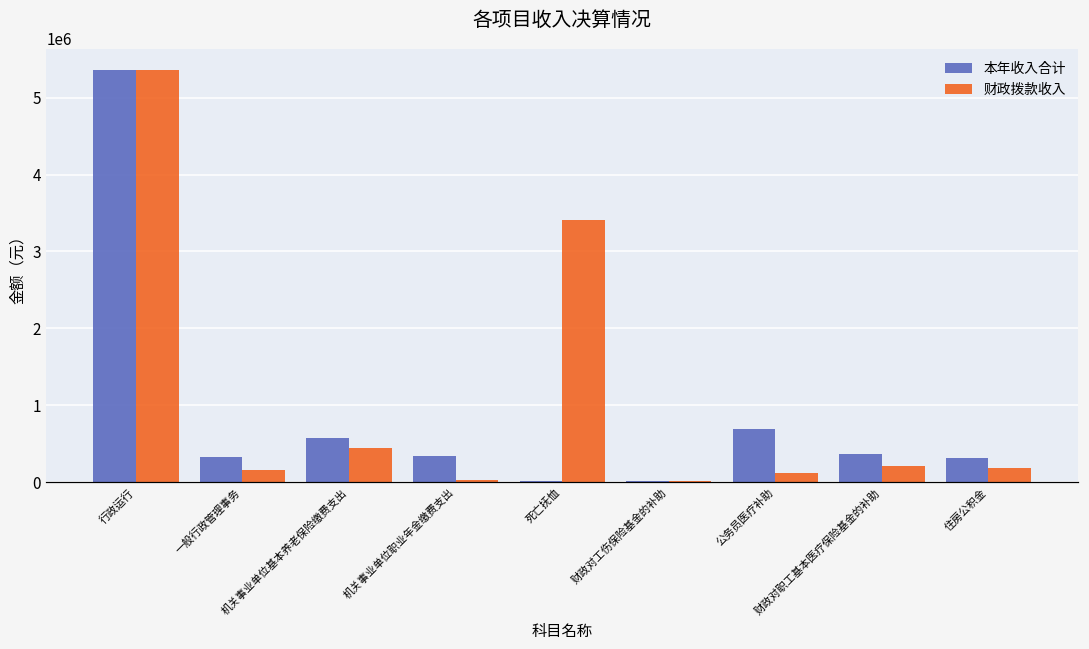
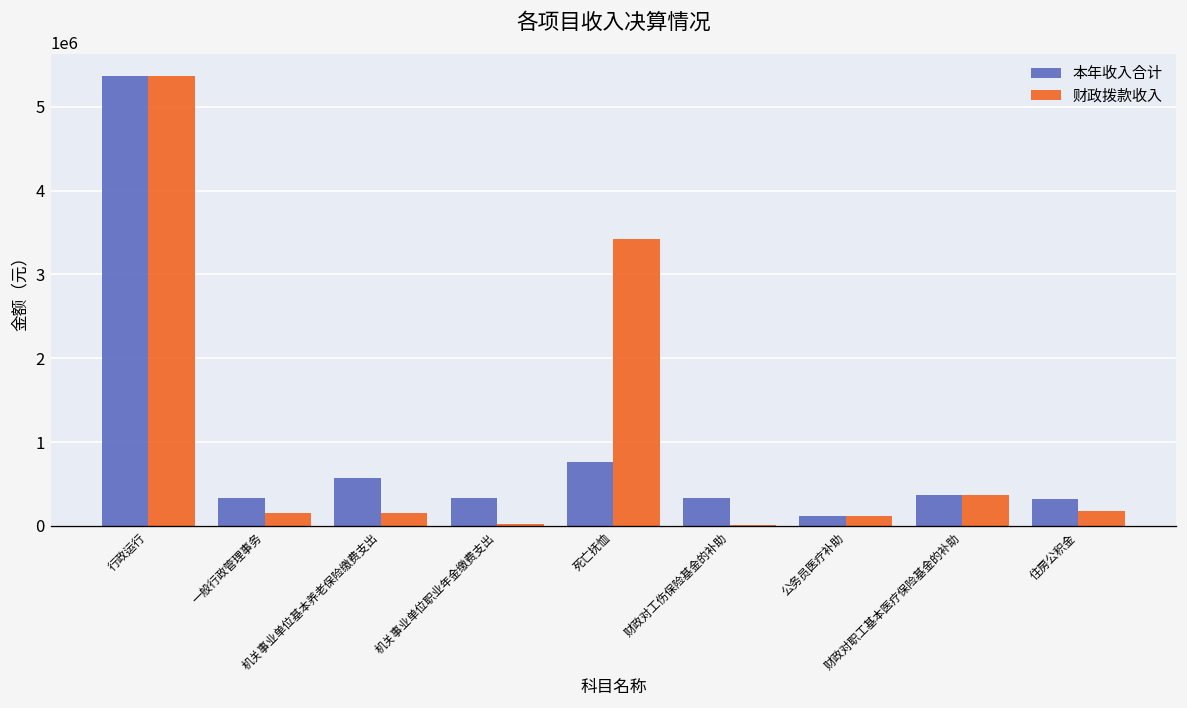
财政拨款收入, 机关事业单位基本养老保险缴费支出: 400000 -> 200000
本年收入合计, 死亡抚恤: 0 -> 800000
本年收入合计, 财政对工伤保险基金的补助: 0 -> 300000
本年收入合计, 公务员医疗补助: 700000 -> 100000
财政拨款收入, 财政对职工基本医疗保险基金的补助: 200000 -> 400000
